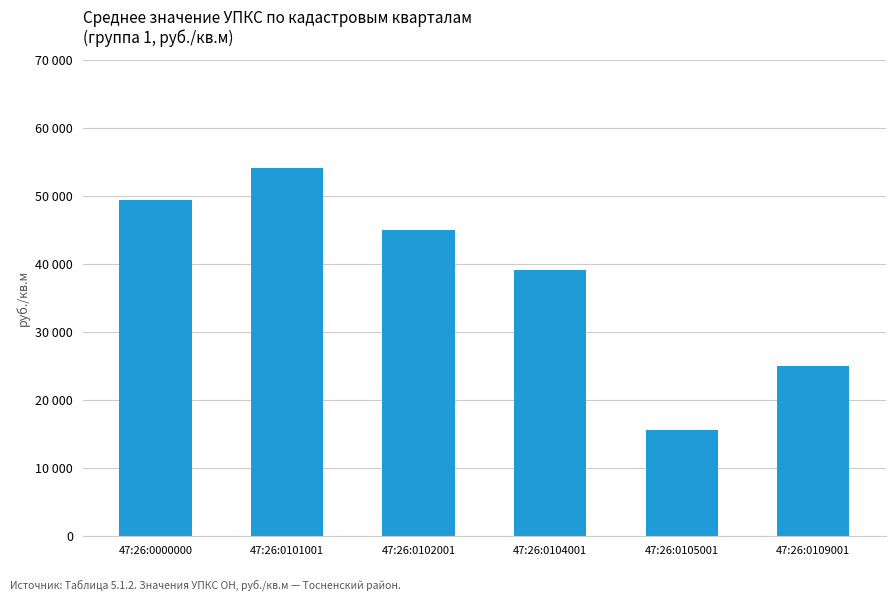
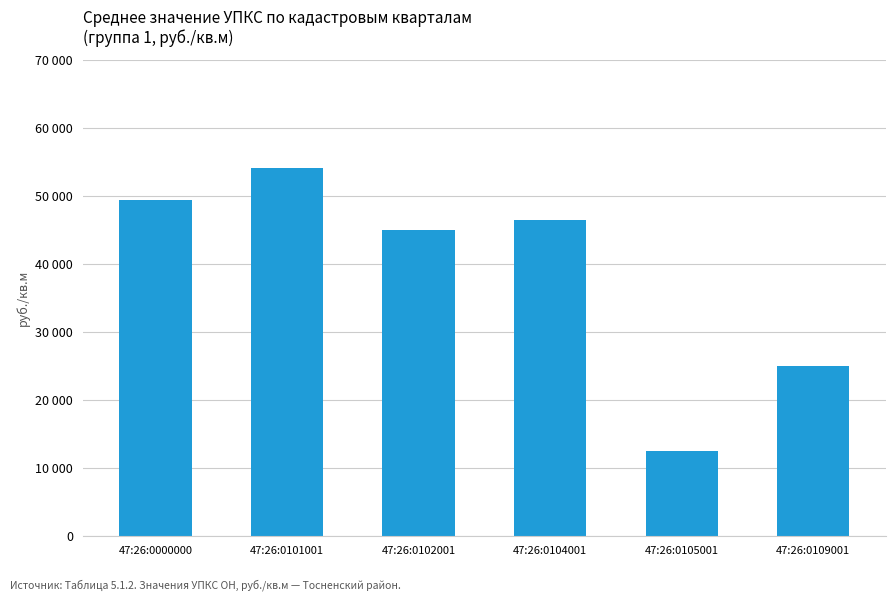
47:26:0104001: 39000 -> 46000
47:26:0105001: 16000 -> 12000
